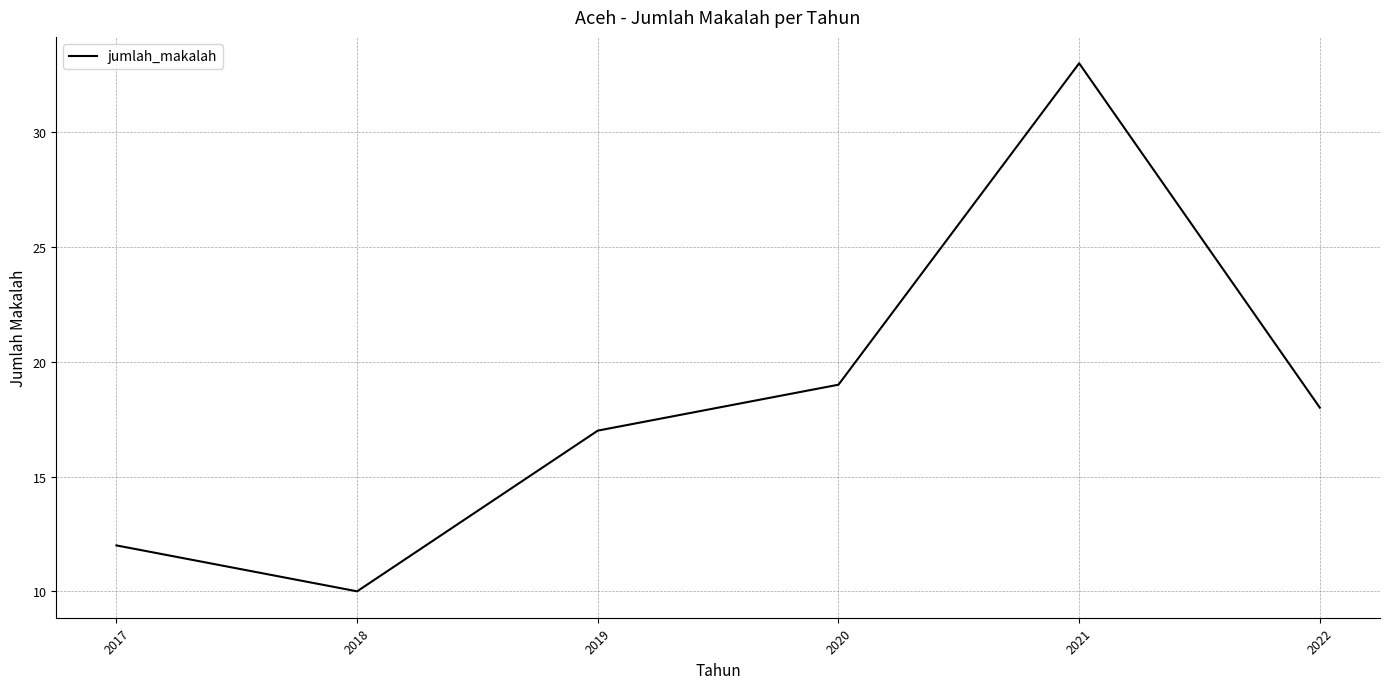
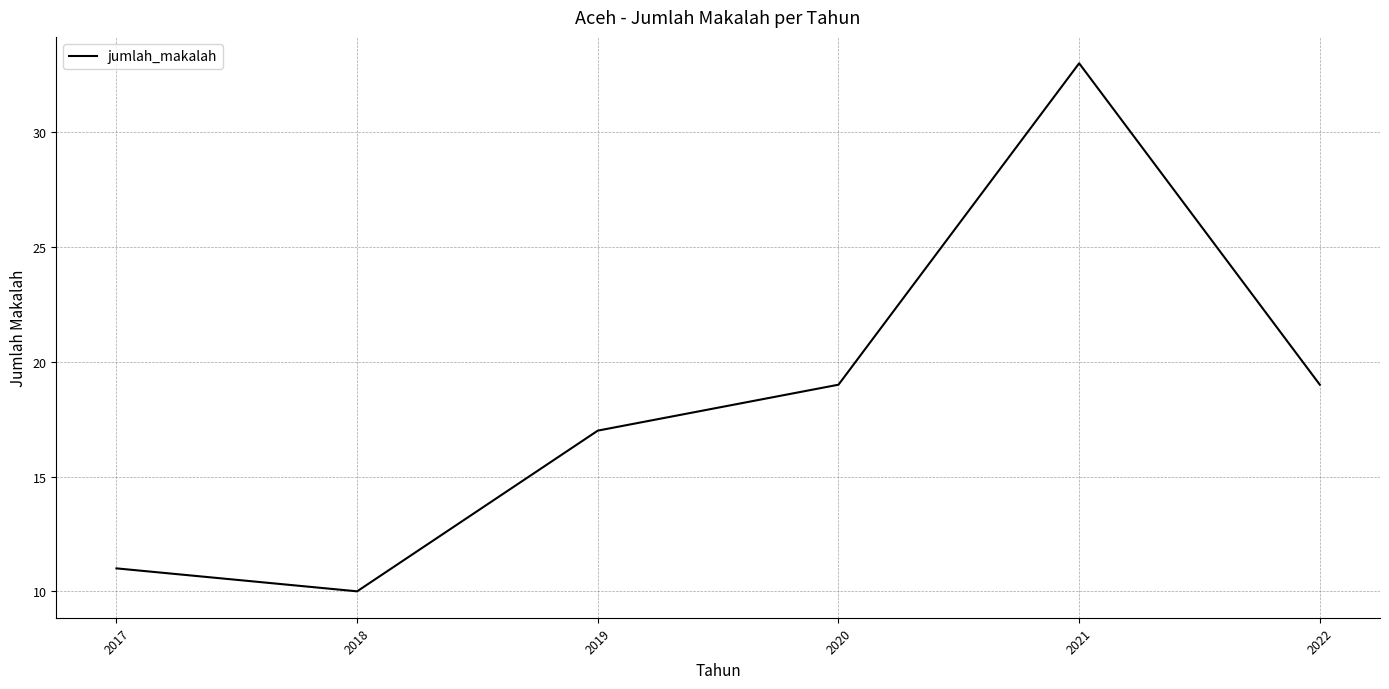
2017: 12 -> 11
2022: 18 -> 19
